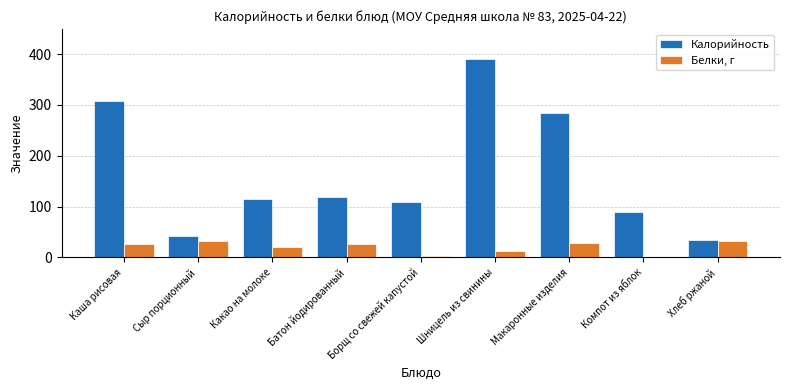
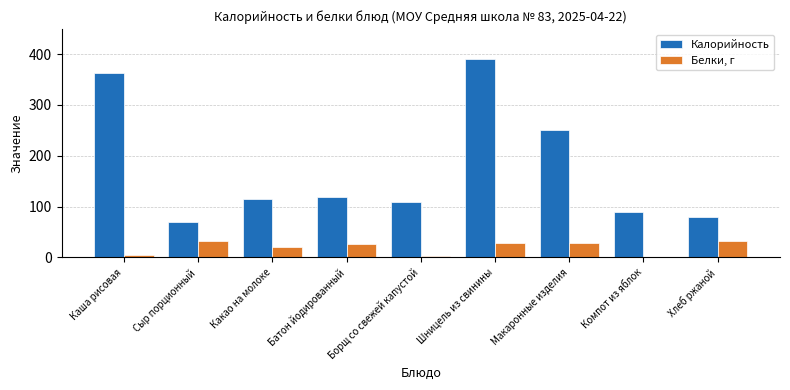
Калорийность, Каша рисовая: 310 -> 360
Белки, г, Каша рисовая: 30 -> 10
Калорийность, Сыр порционный: 40 -> 70
Белки, г, Шницель из свинины: 10 -> 30
Калорийность, Макаронные изделия: 280 -> 250
Калорийность, Хлеб ржаной: 30 -> 80
